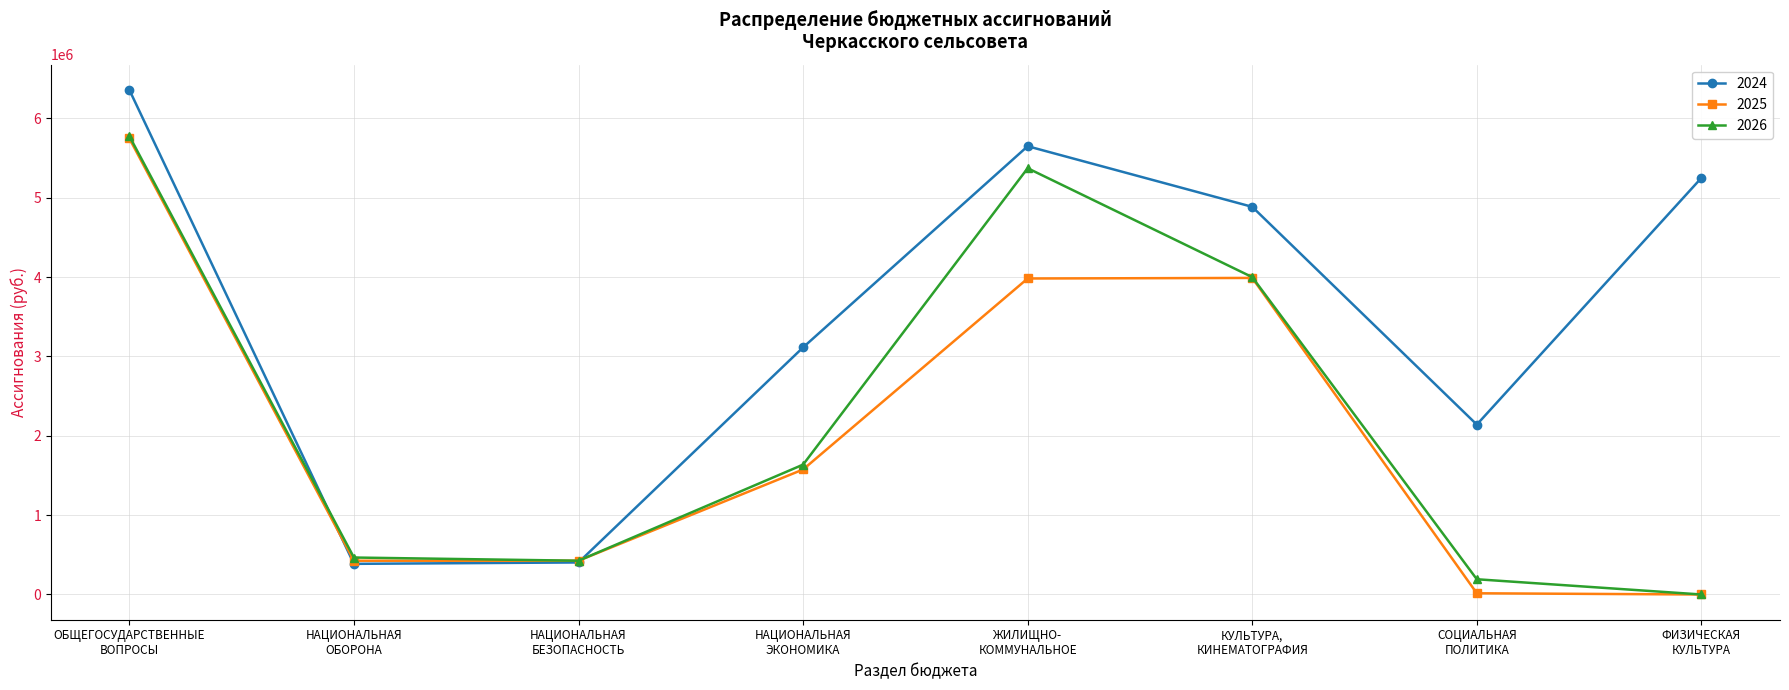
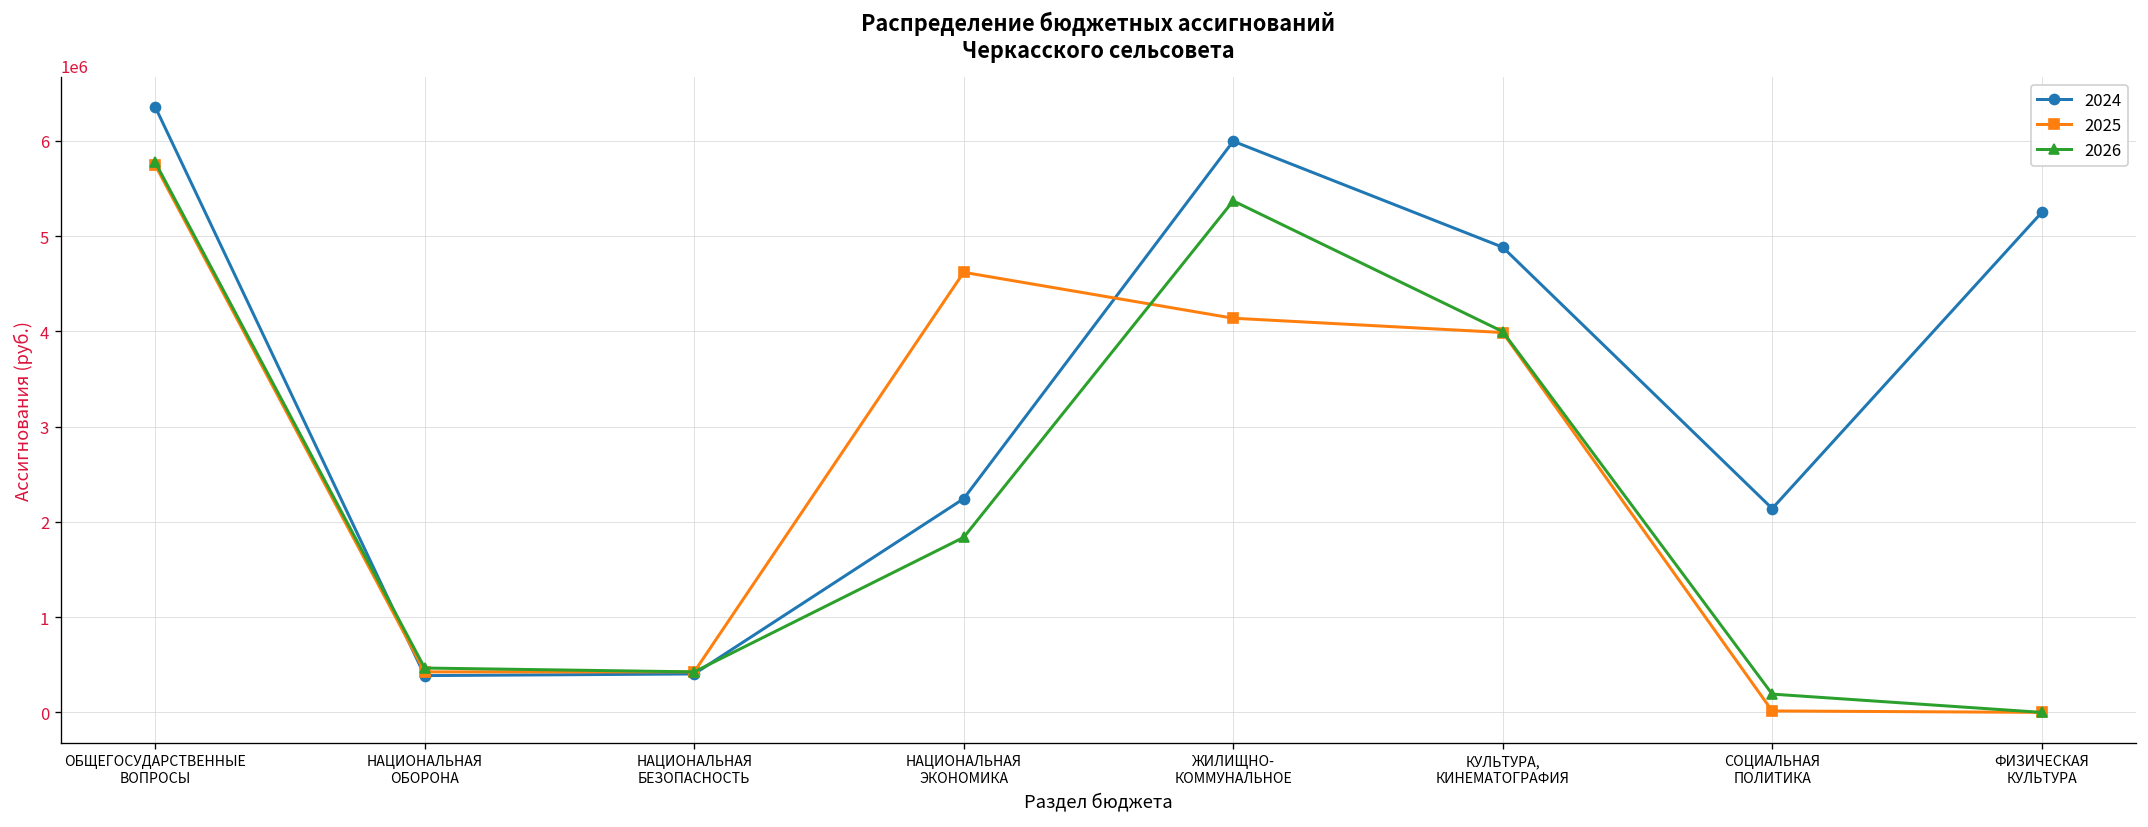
2024, НАЦИОНАЛЬНАЯ ЭКОНОМИКА: 3100000 -> 2200000
2025, НАЦИОНАЛЬНАЯ ЭКОНОМИКА: 1600000 -> 4600000
2026, НАЦИОНАЛЬНАЯ ЭКОНОМИКА: 1600000 -> 1800000
2024, ЖИЛИЩНО- КОММУНАЛЬНОЕ: 5600000 -> 6000000
2025, ЖИЛИЩНО- КОММУНАЛЬНОЕ: 4000000 -> 4100000
